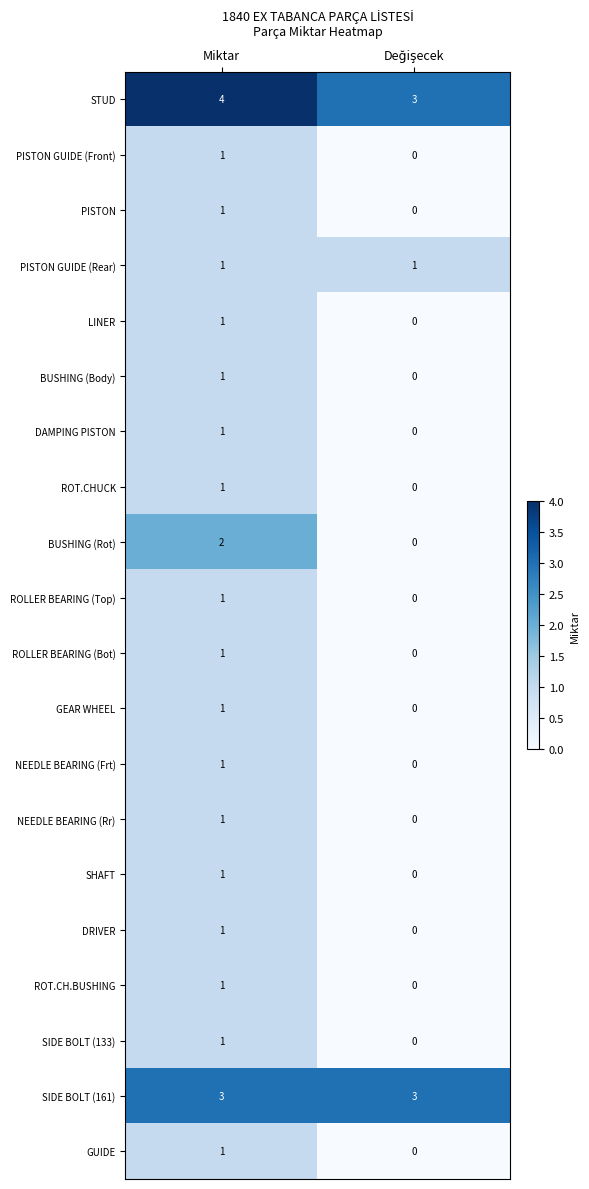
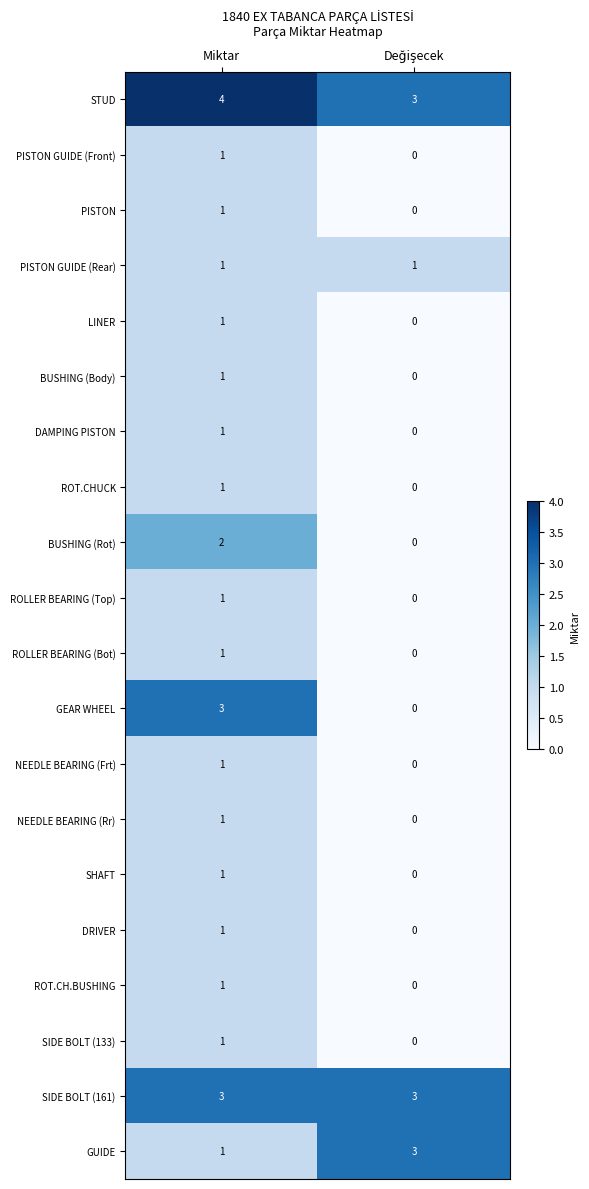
GEAR WHEEL, Miktar: 1 -> 3
GUIDE, Değişecek: 0 -> 3
